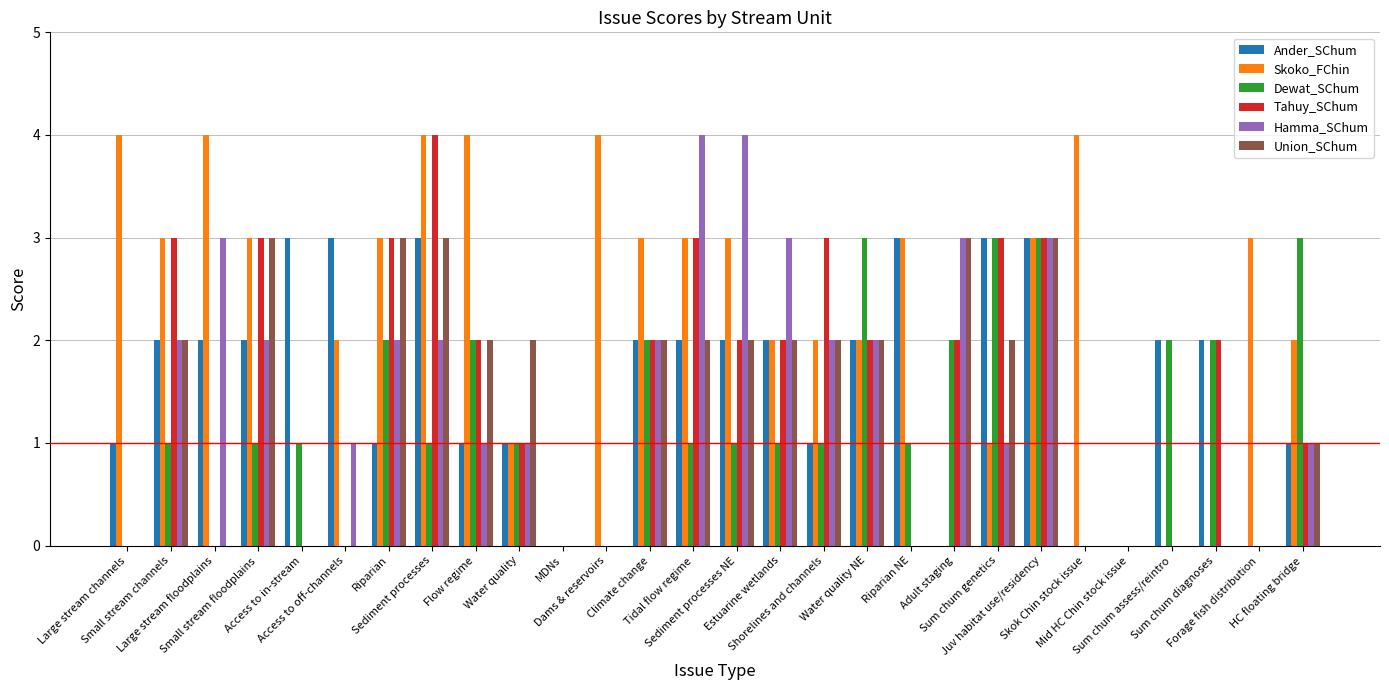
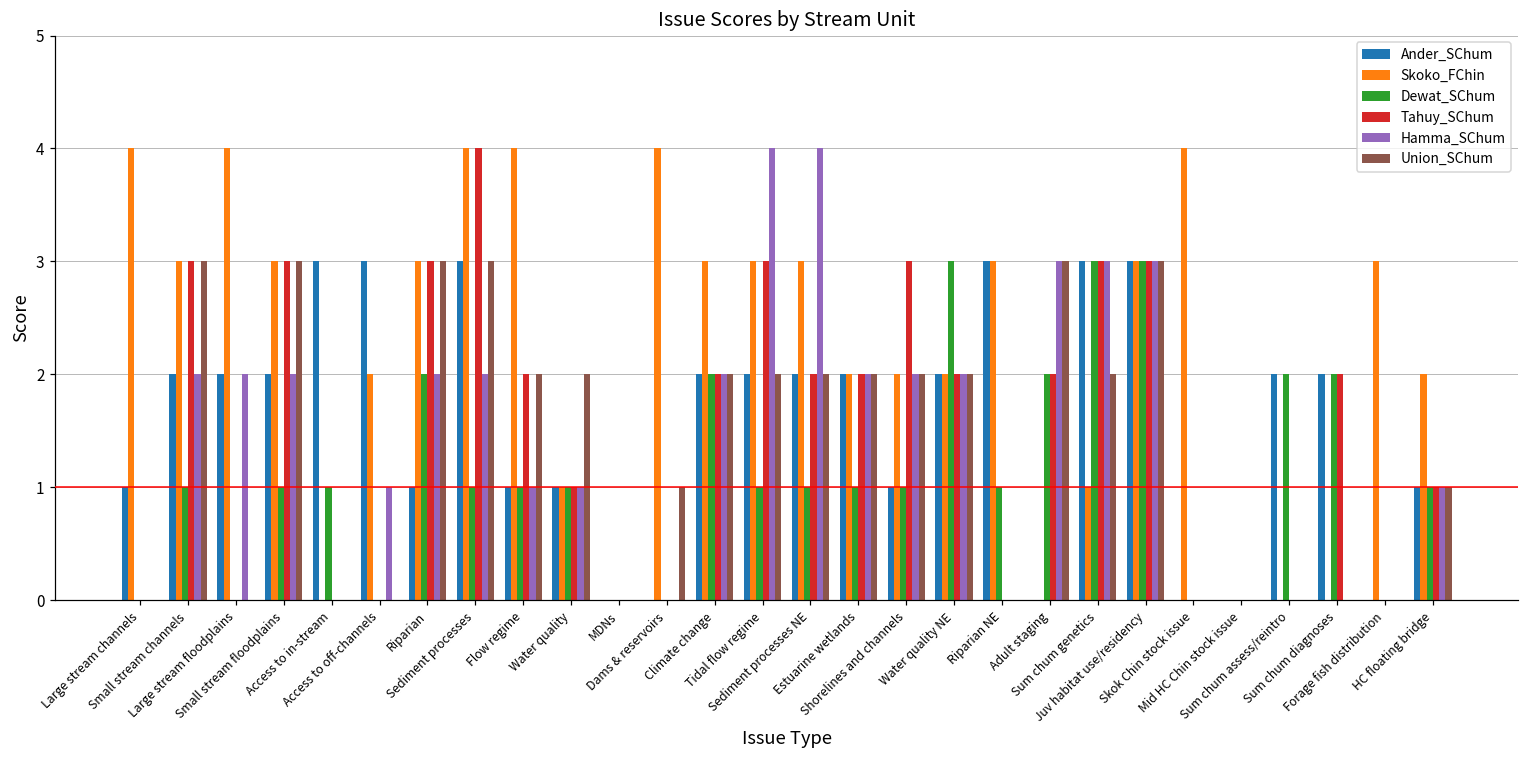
Union_SChum, Small stream channels: 2 -> 3
Hamma_SChum, Large stream floodplains: 3 -> 2
Dewat_SChum, Flow regime: 2 -> 1
Union_SChum, Dams & reservoirs: 0 -> 1
Hamma_SChum, Estuarine wetlands: 3 -> 2
Hamma_SChum, Sum chum genetics: 1 -> 3
Dewat_SChum, HC floating bridge: 3 -> 1
